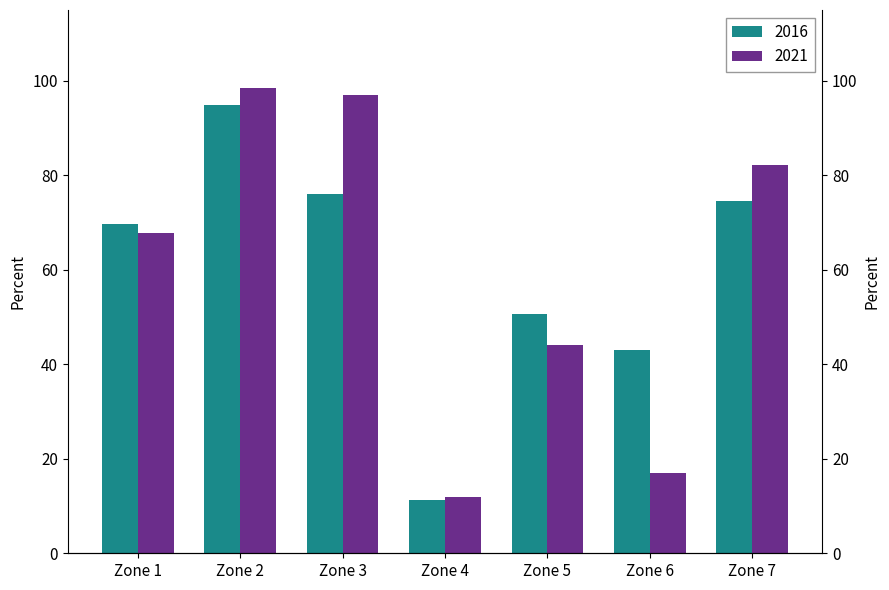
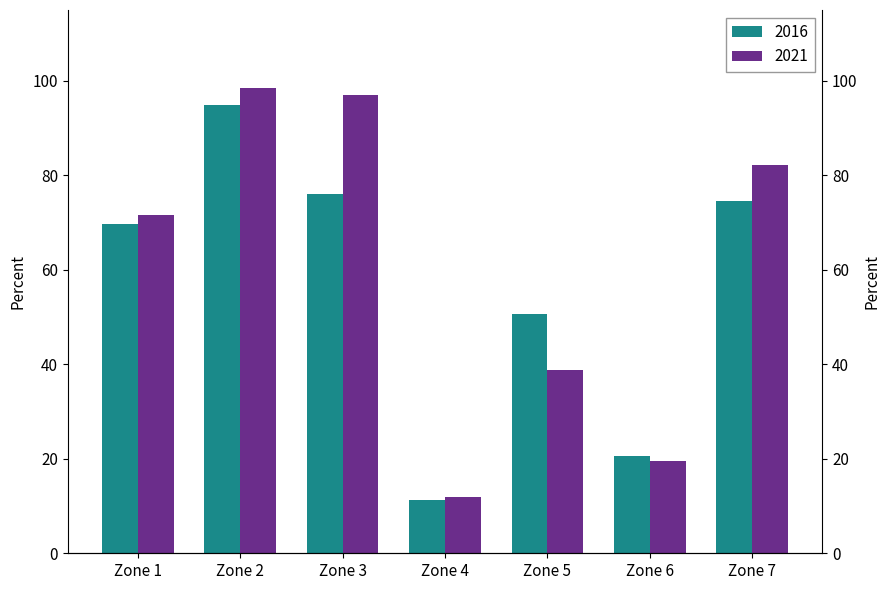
2021, Zone 1: 68 -> 72
2021, Zone 5: 44 -> 39
2016, Zone 6: 43 -> 21
2021, Zone 6: 17 -> 20
